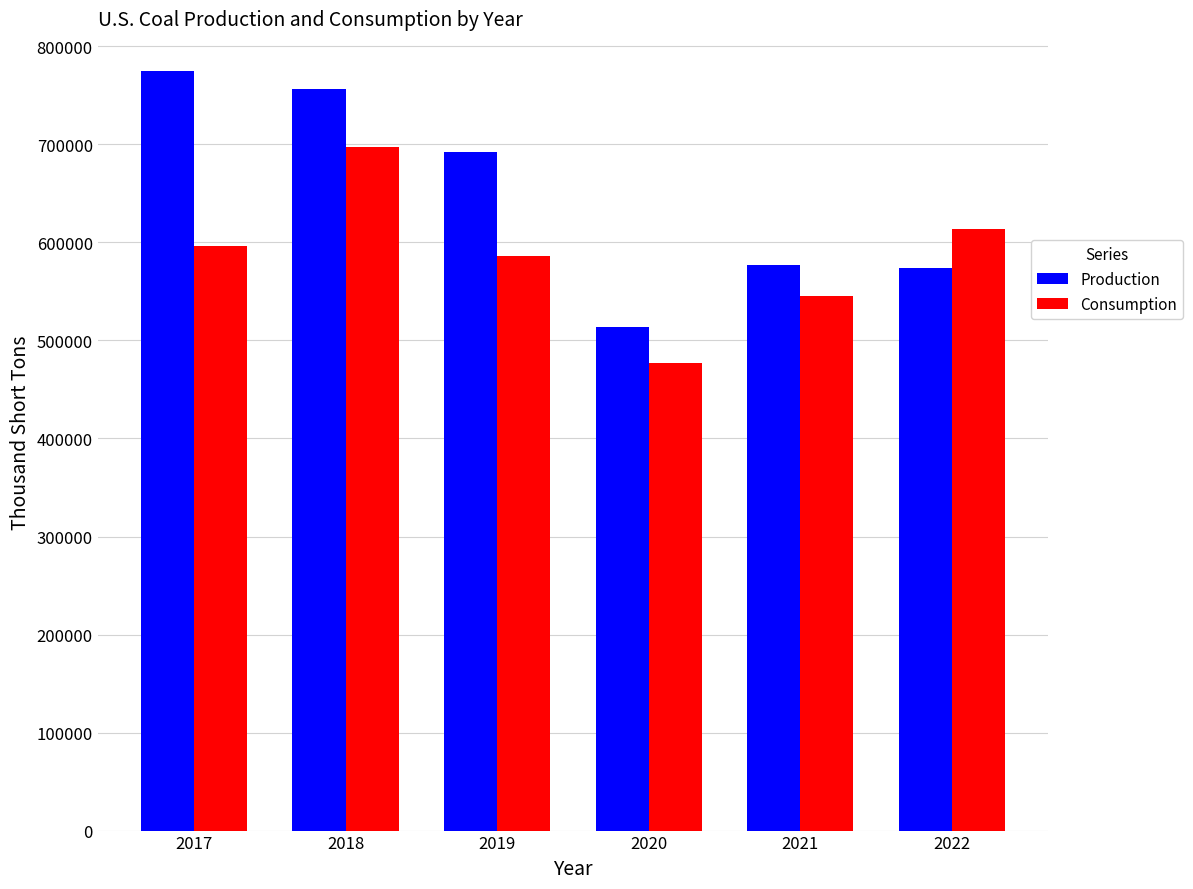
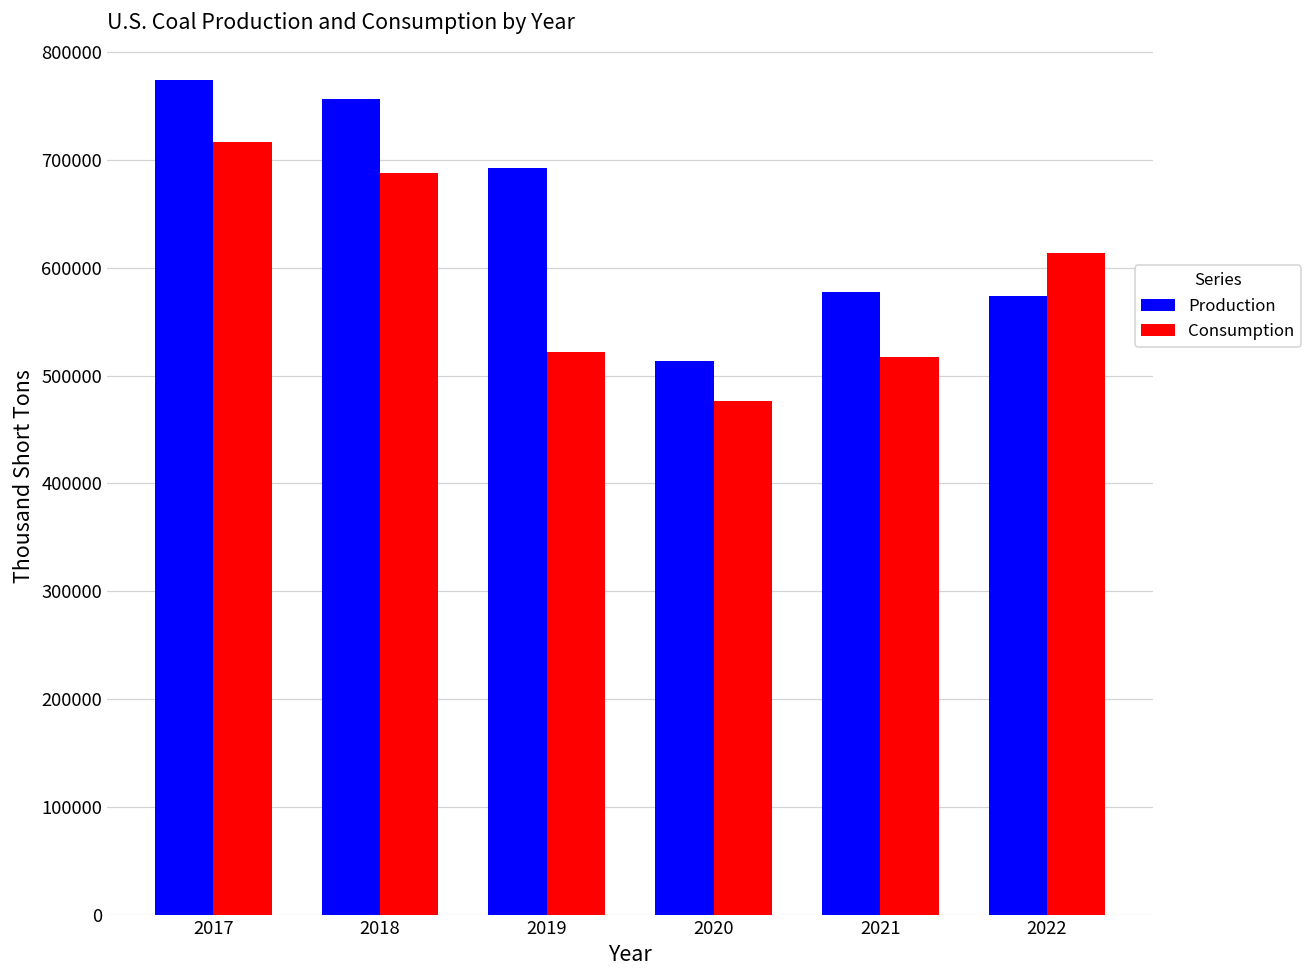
Consumption, 2017: 600000 -> 720000
Consumption, 2018: 700000 -> 690000
Consumption, 2019: 590000 -> 520000
Consumption, 2021: 550000 -> 520000
